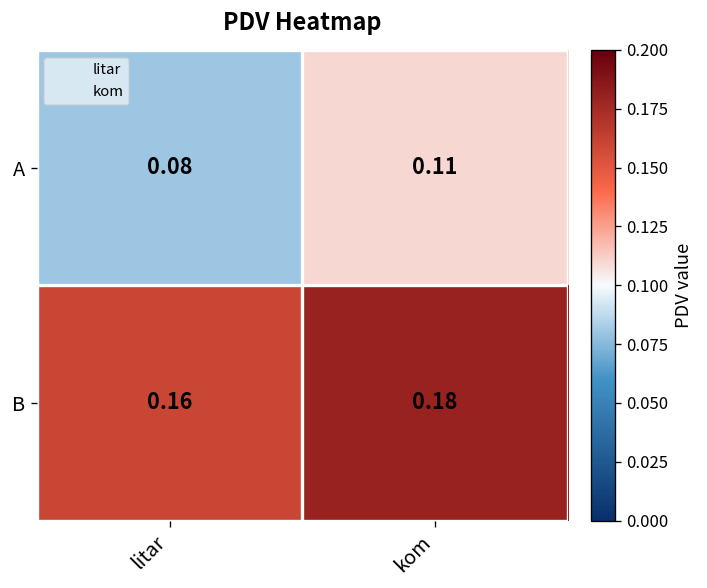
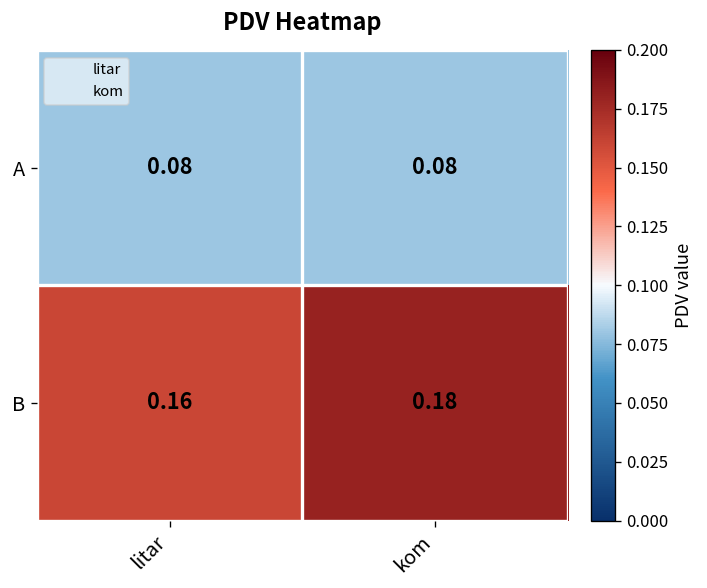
A, kom: 0.11 -> 0.08
